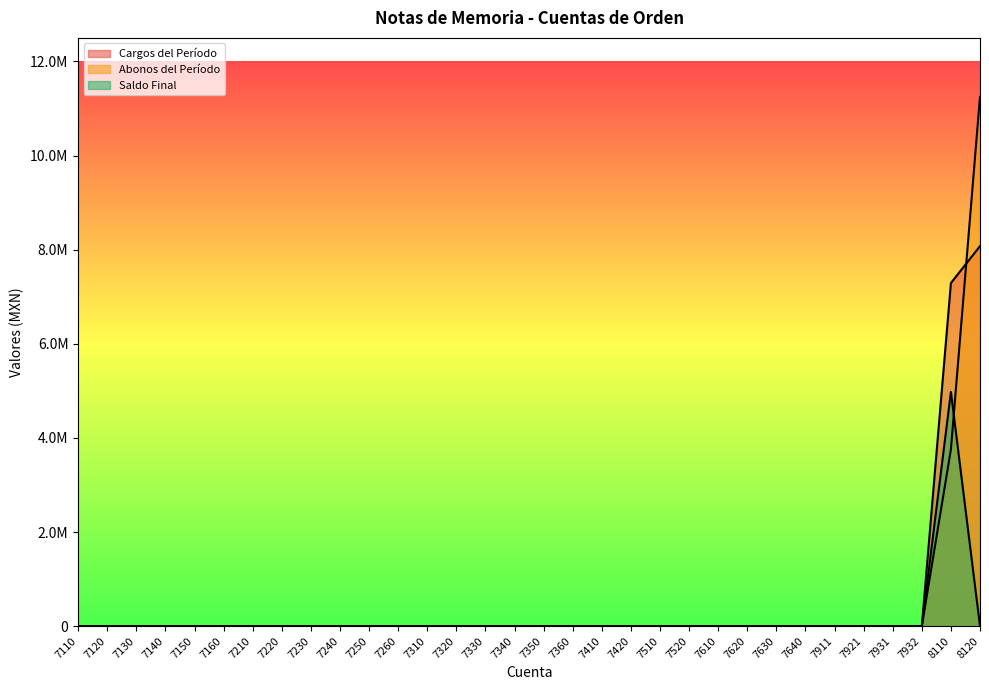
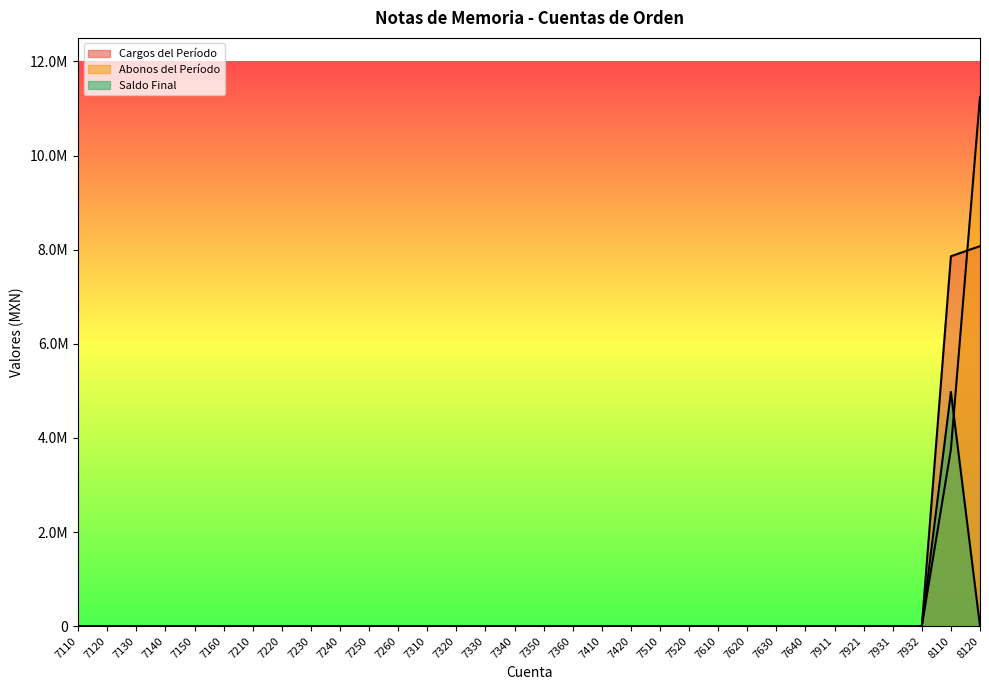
Cargos del Período, 8110: 7300000 -> 7900000
